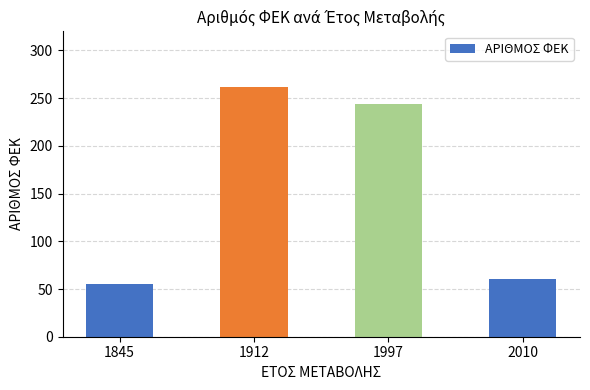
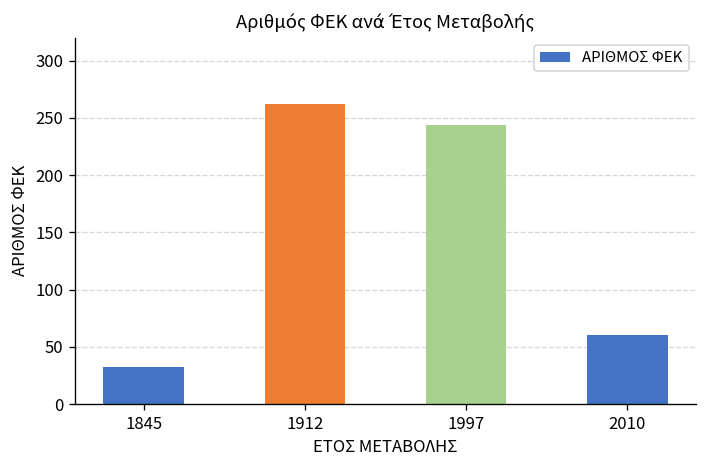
1845: 60 -> 30
